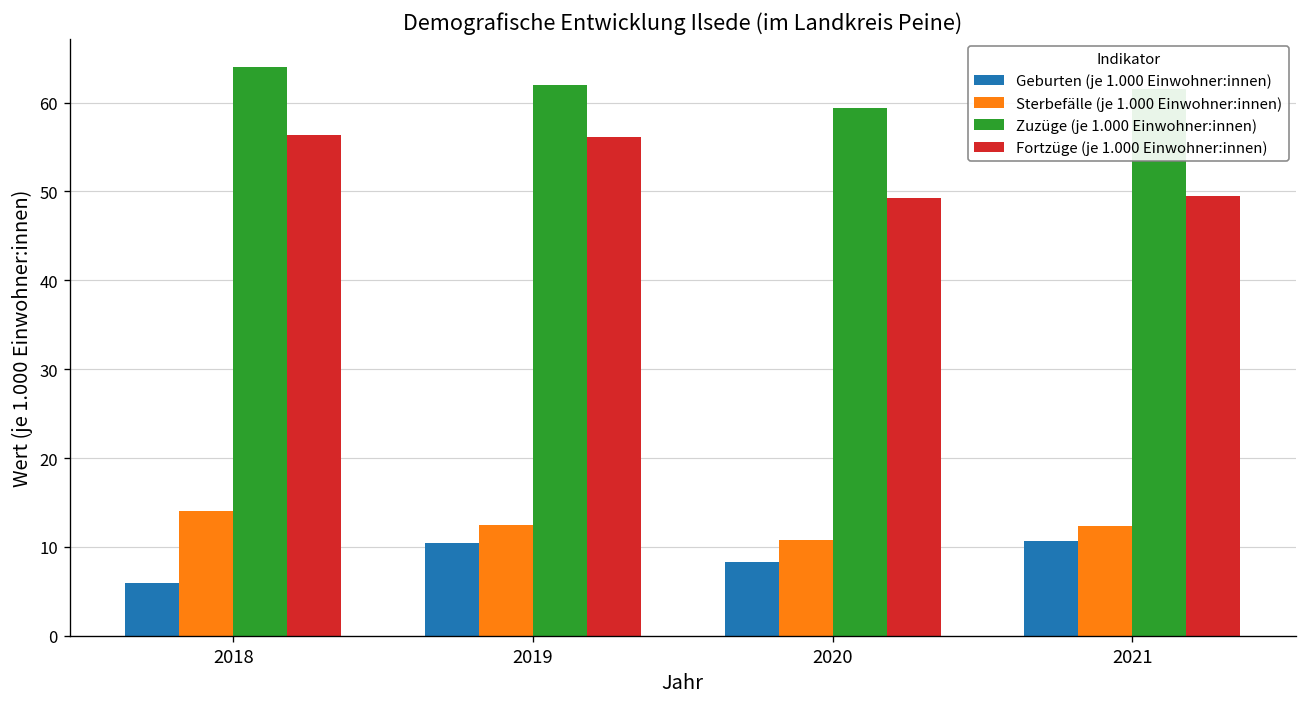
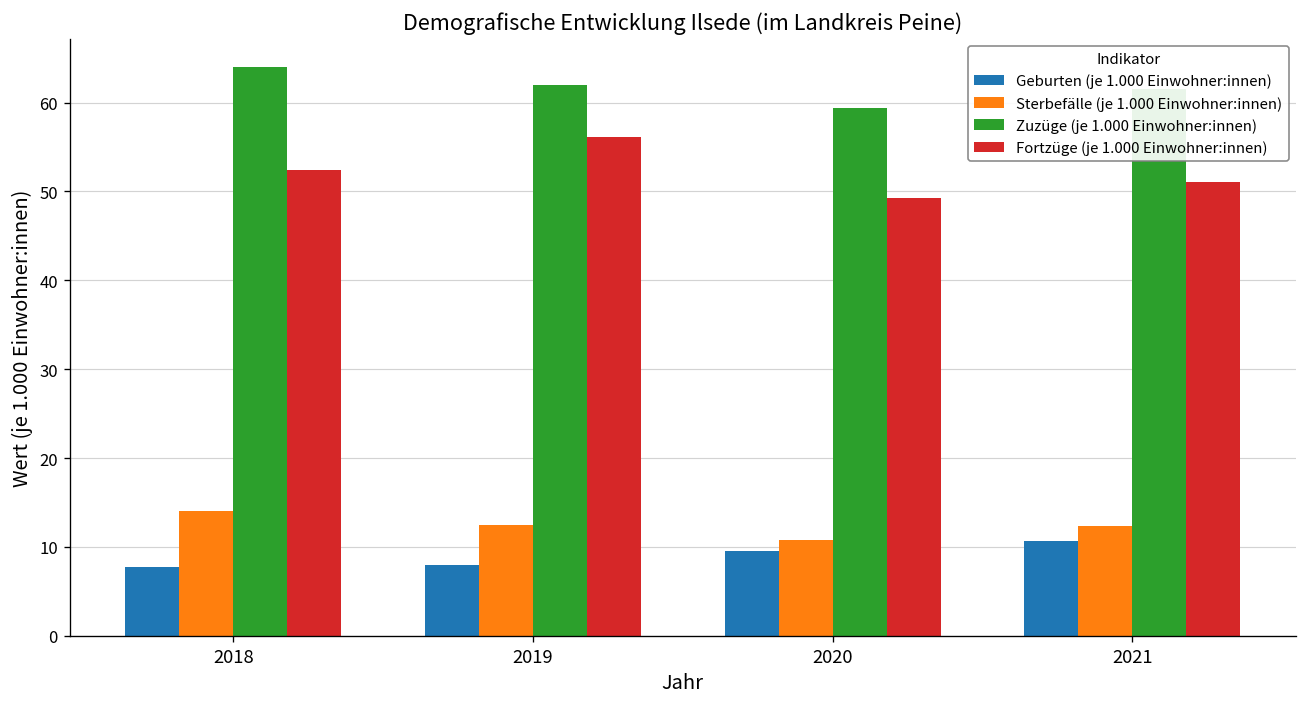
Geburten (je 1.000 Einwohner:innen), 2018: 6 -> 8
Fortzüge (je 1.000 Einwohner:innen), 2018: 56 -> 52
Geburten (je 1.000 Einwohner:innen), 2019: 11 -> 8
Geburten (je 1.000 Einwohner:innen), 2020: 8 -> 10
Fortzüge (je 1.000 Einwohner:innen), 2021: 50 -> 51
